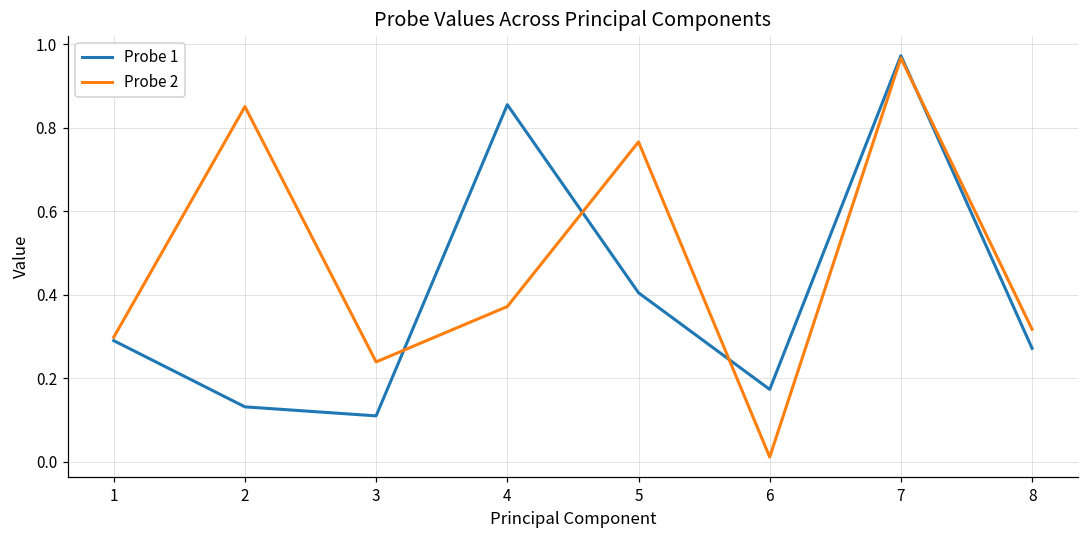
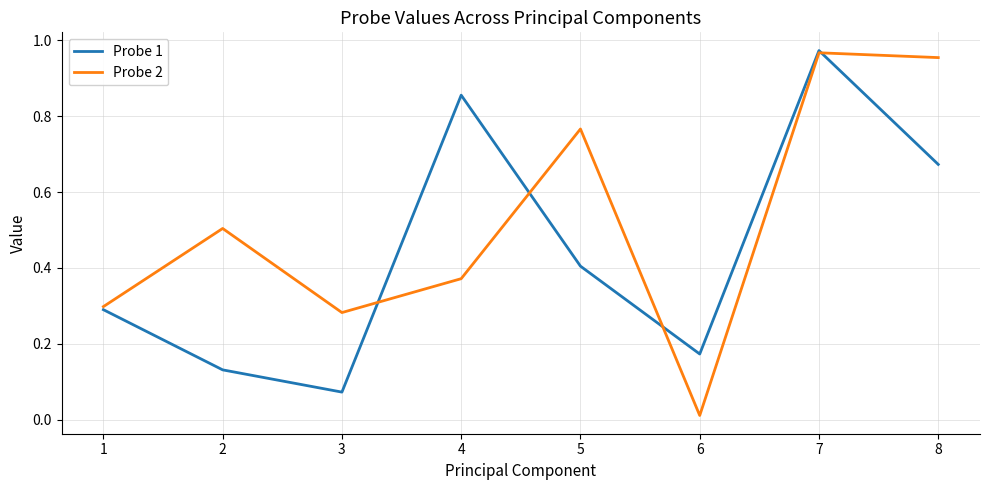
Probe 2, 2: 0.85 -> 0.50
Probe 1, 3: 0.11 -> 0.07
Probe 2, 3: 0.24 -> 0.28
Probe 1, 8: 0.27 -> 0.67
Probe 2, 8: 0.32 -> 0.95
